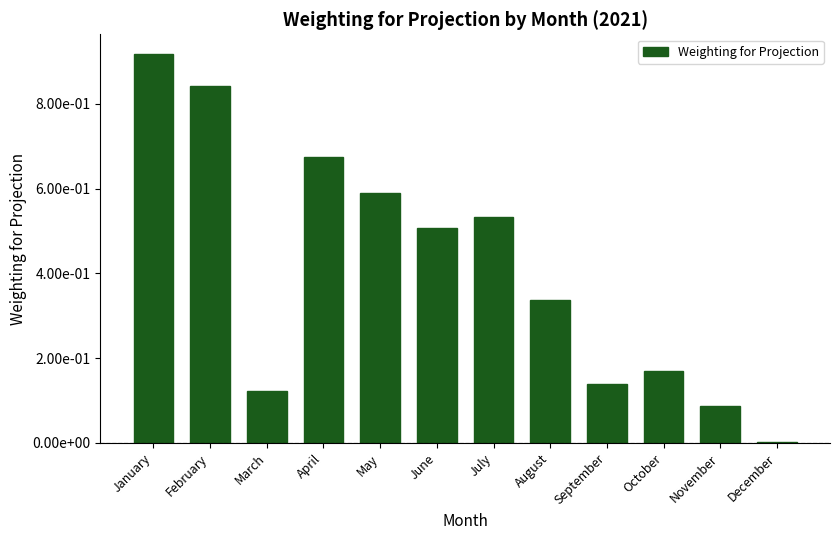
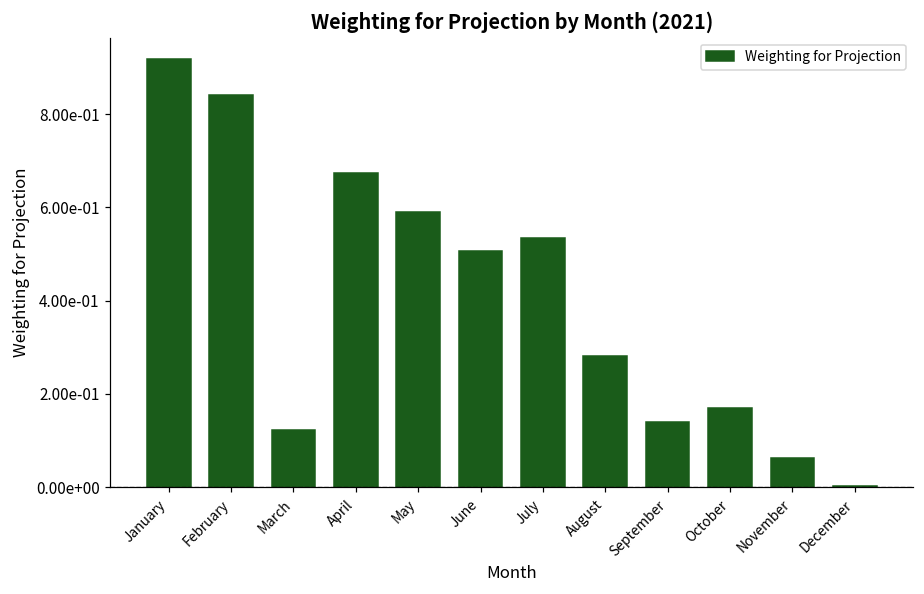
August: 0.34 -> 0.28
November: 0.09 -> 0.06
